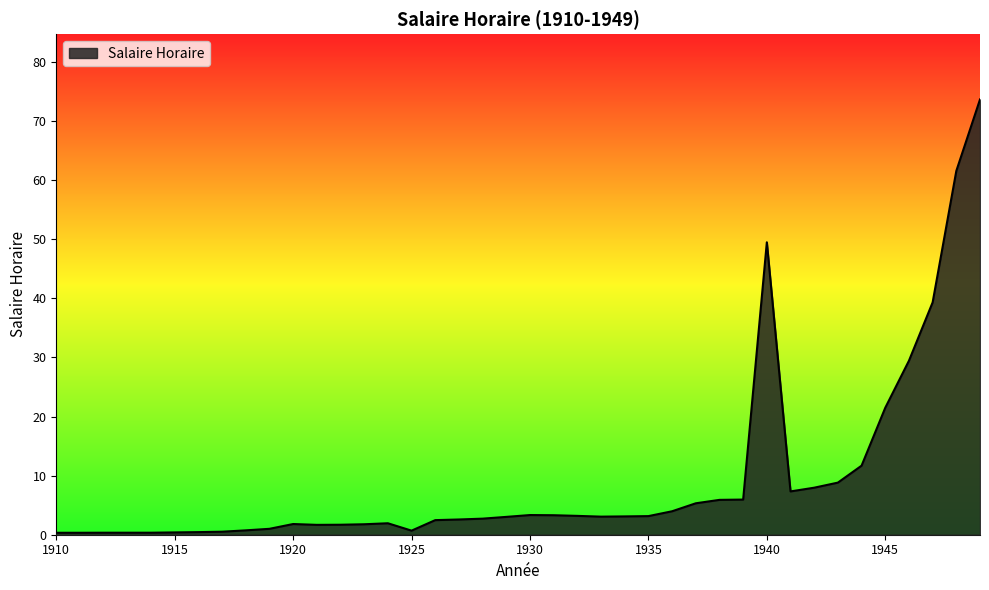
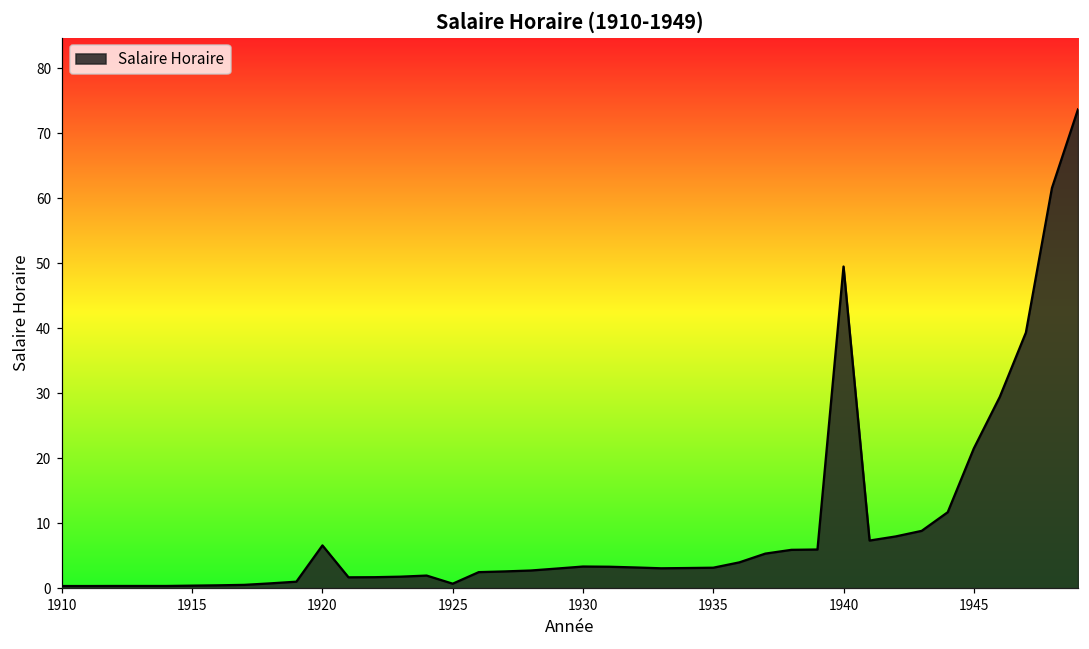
1920: 2 -> 7
